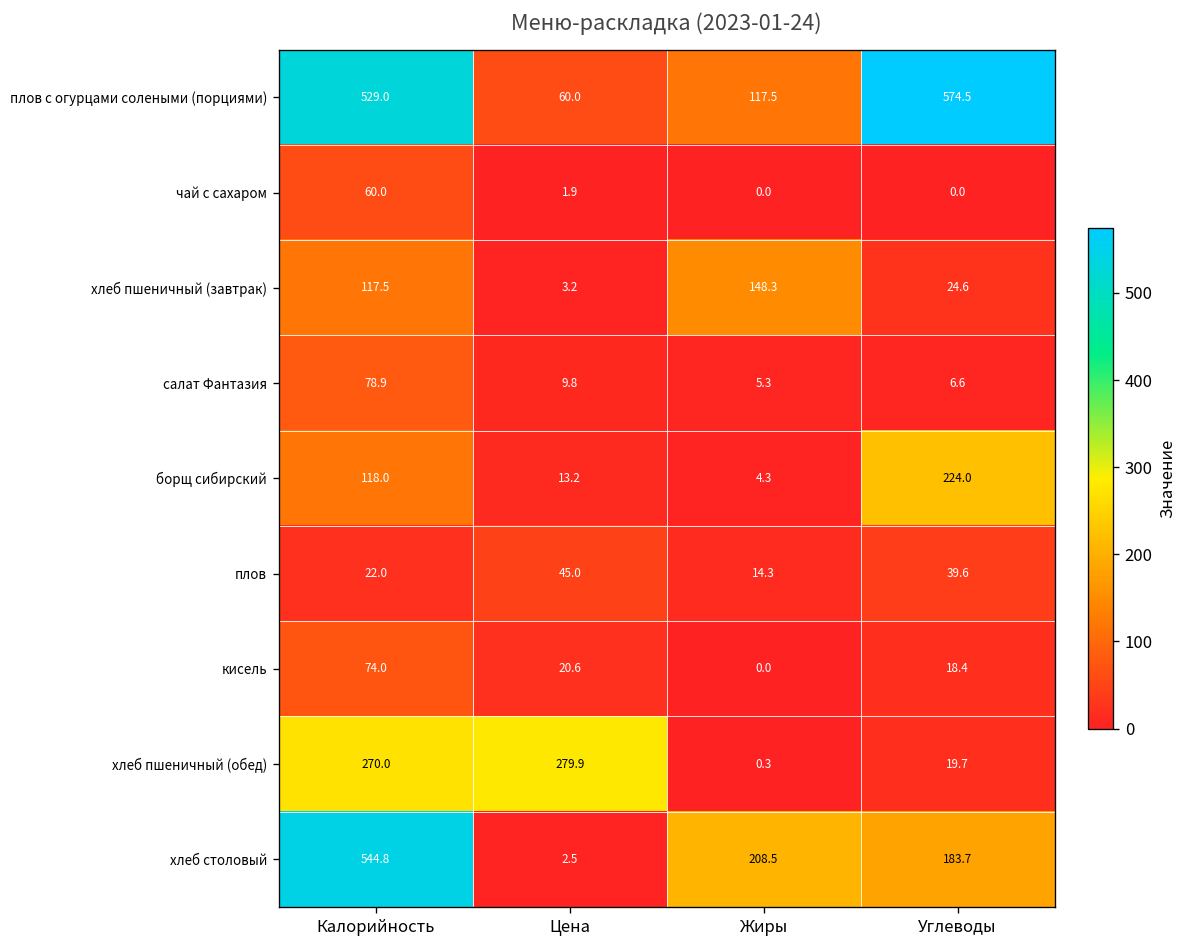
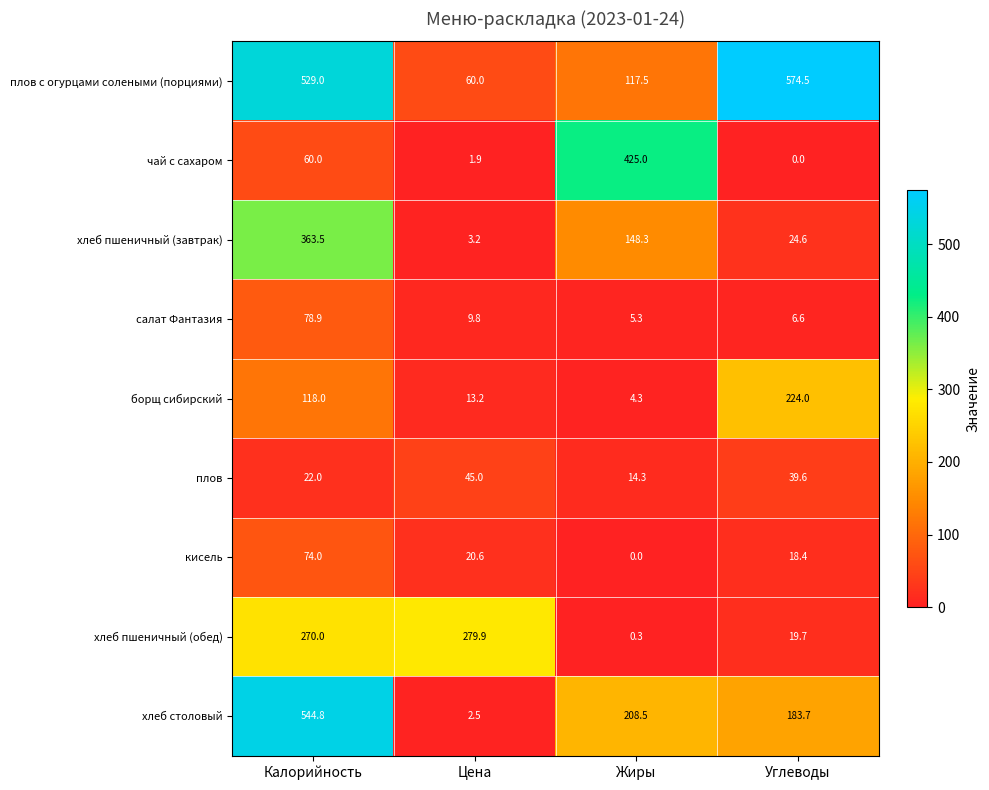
чай с сахаром, Жиры: 0.0 -> 425.0
хлеб пшеничный (завтрак), Калорийность: 117.5 -> 363.5
